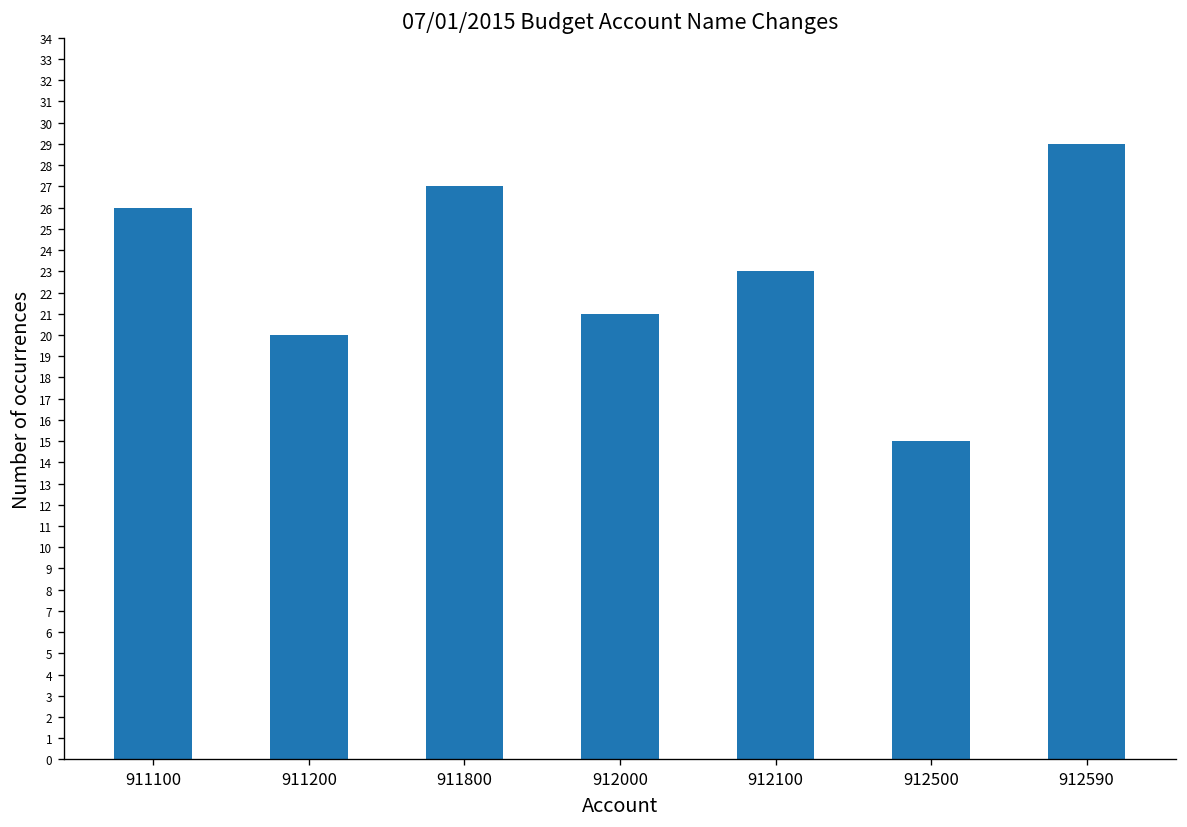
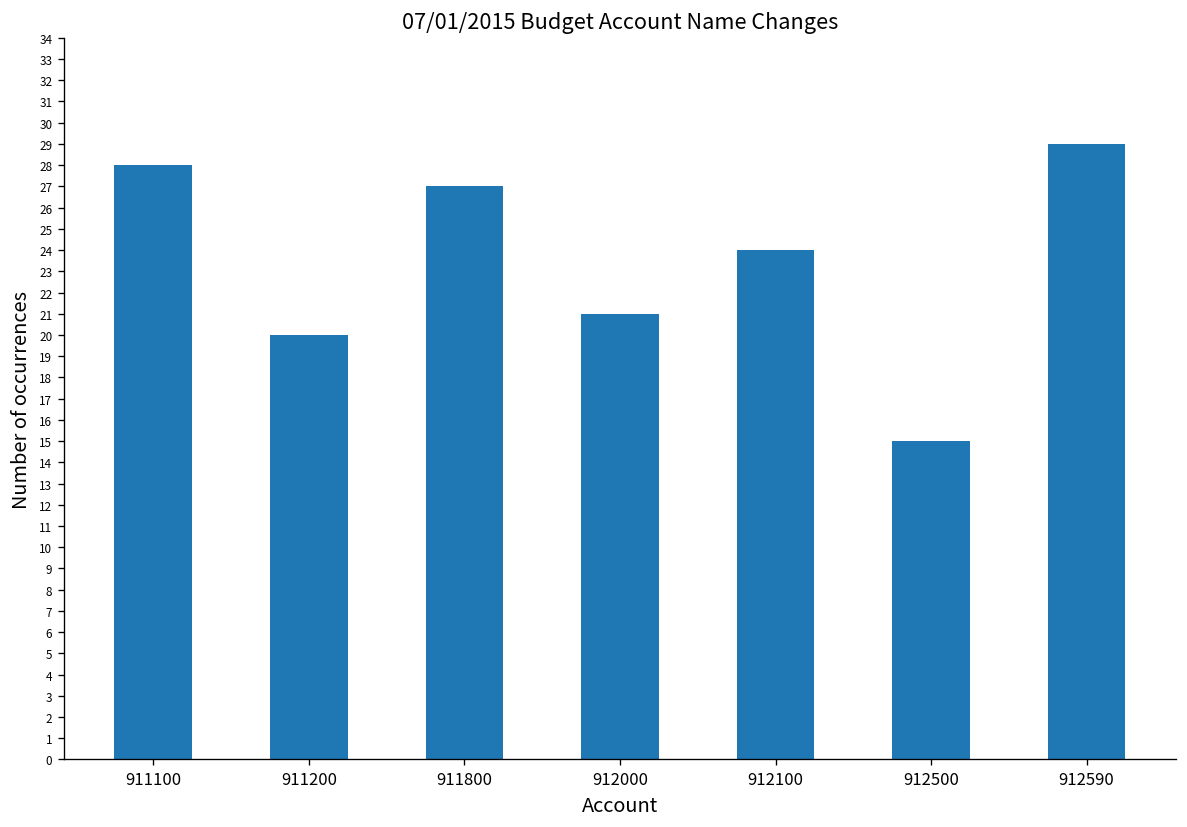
911100: 26 -> 28
912100: 23 -> 24
